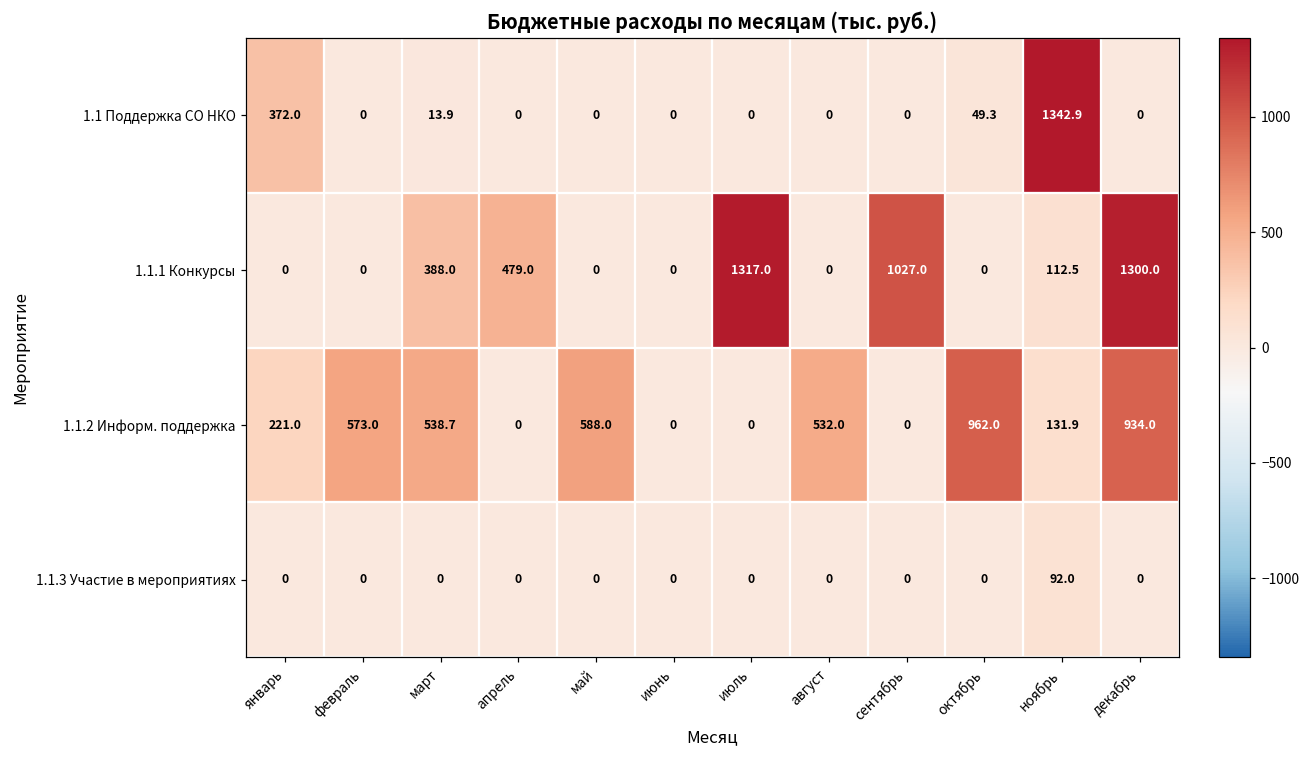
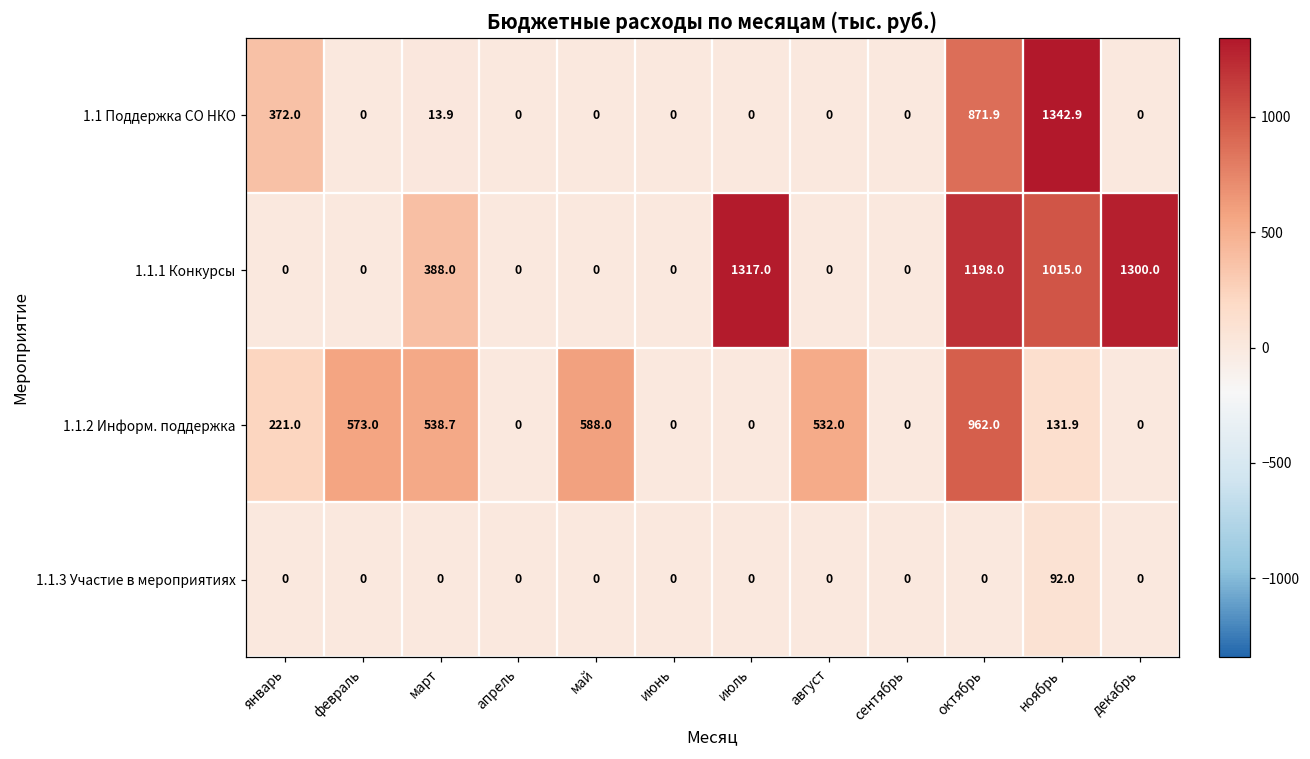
1.1 Поддержка СО НКО, октябрь: 49.3 -> 871.9
1.1.1 Конкурсы, апрель: 479.0 -> 0
1.1.1 Конкурсы, сентябрь: 1027.0 -> 0
1.1.1 Конкурсы, октябрь: 0 -> 1198.0
1.1.1 Конкурсы, ноябрь: 112.5 -> 1015.0
1.1.2 Информ. поддержка, декабрь: 934.0 -> 0
